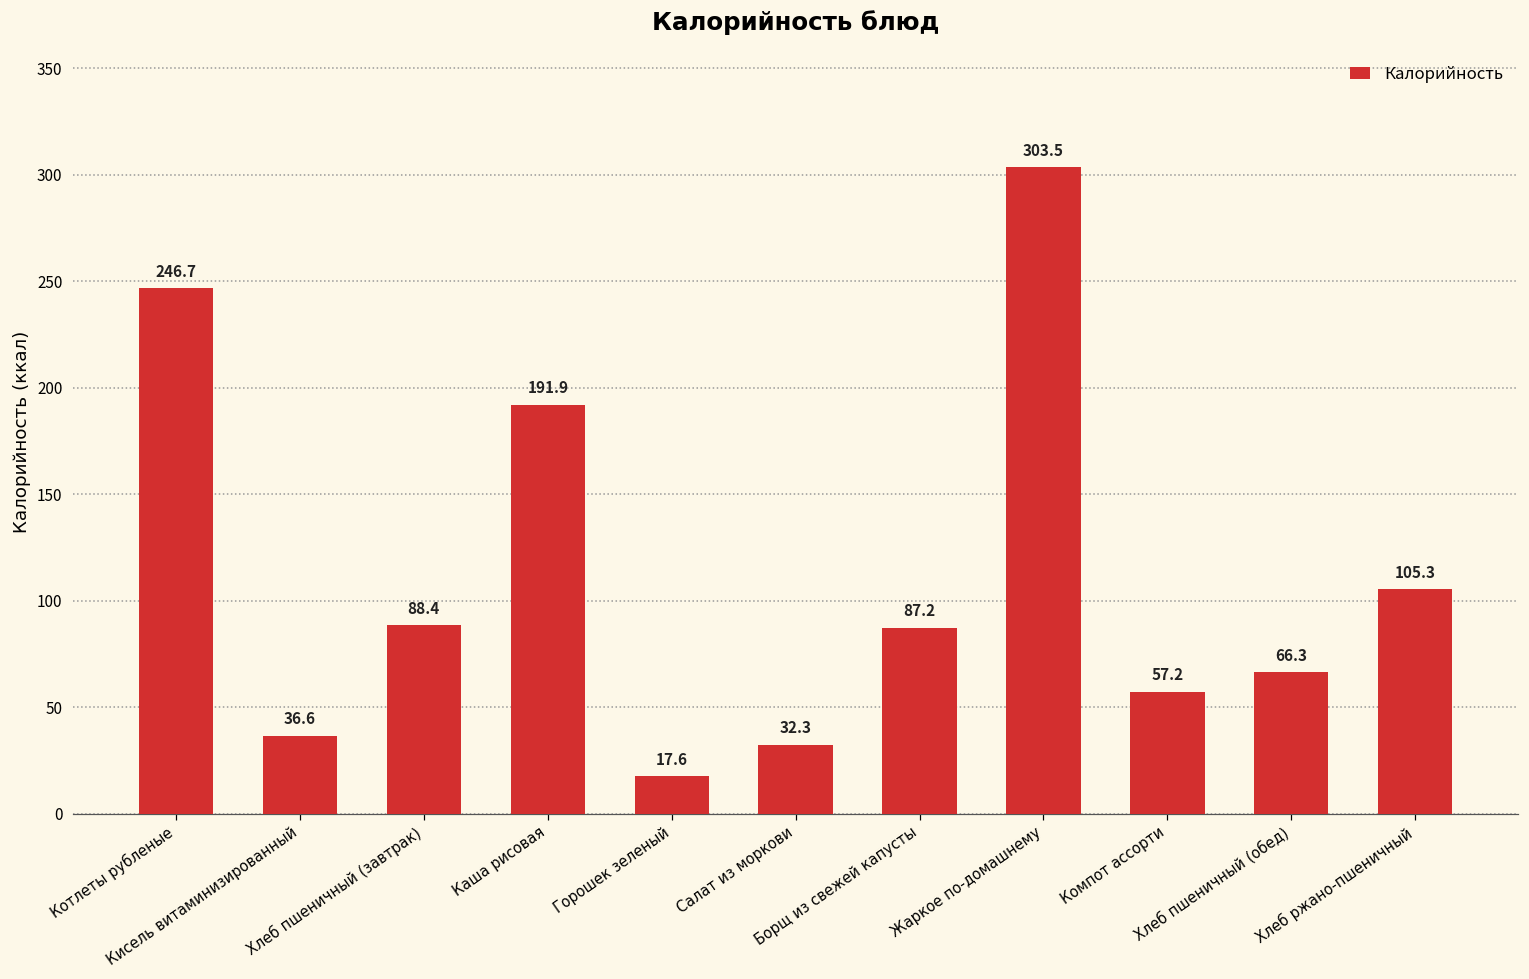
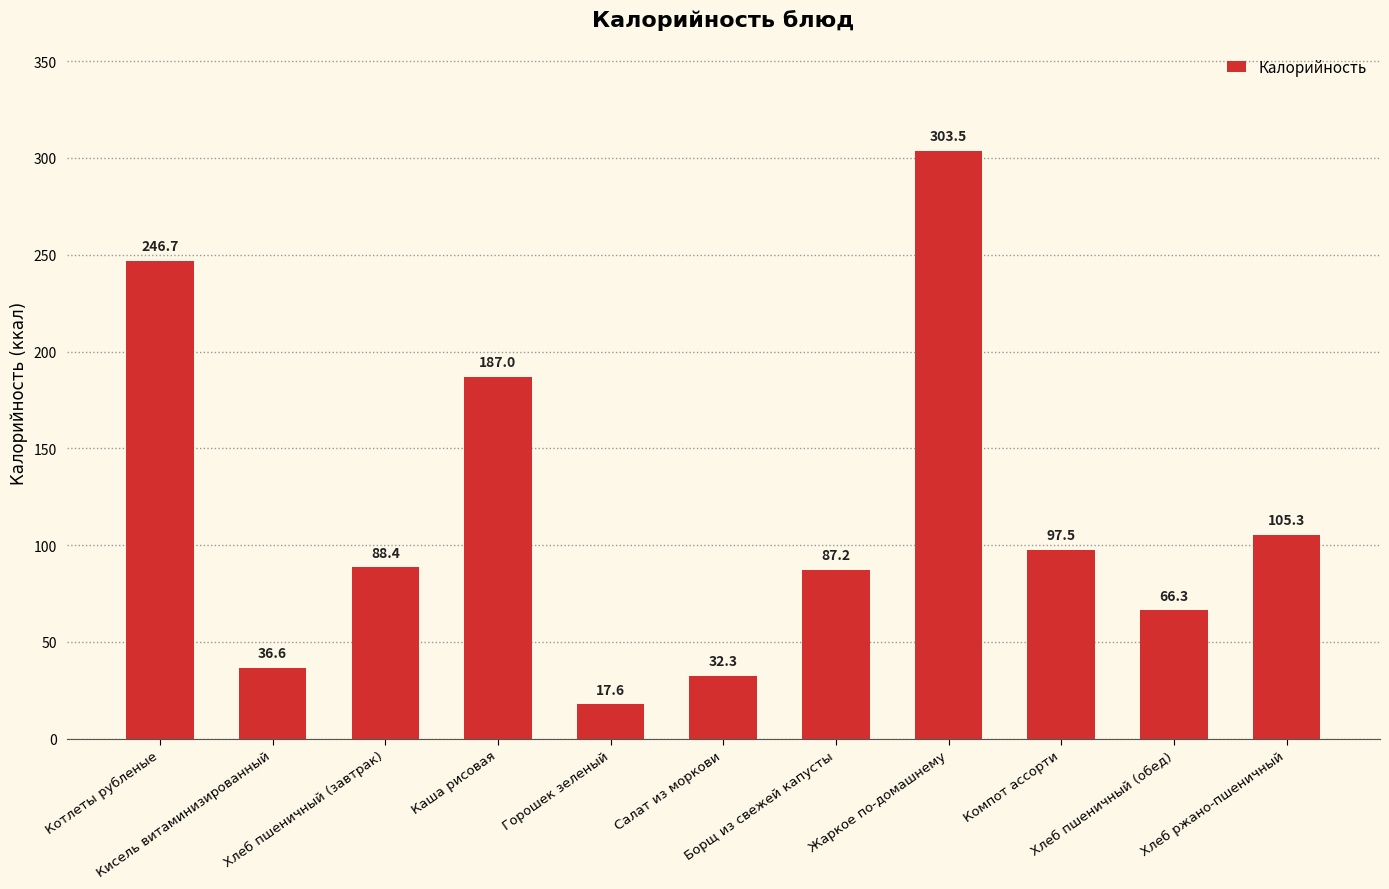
Каша рисовая: 191.9 -> 187.0
Компот ассорти: 57.2 -> 97.5
